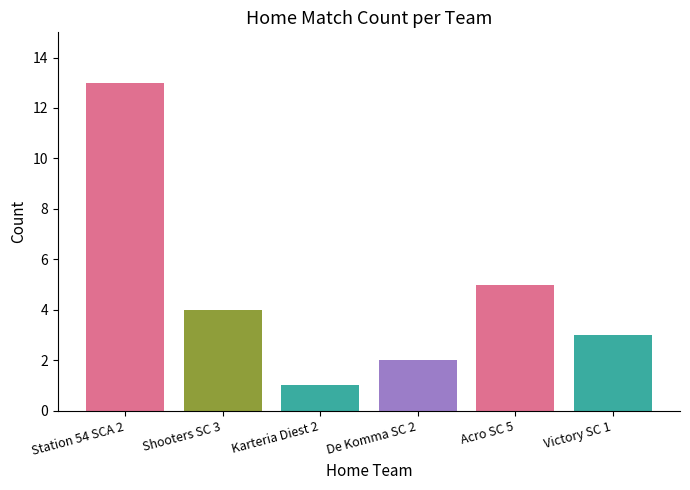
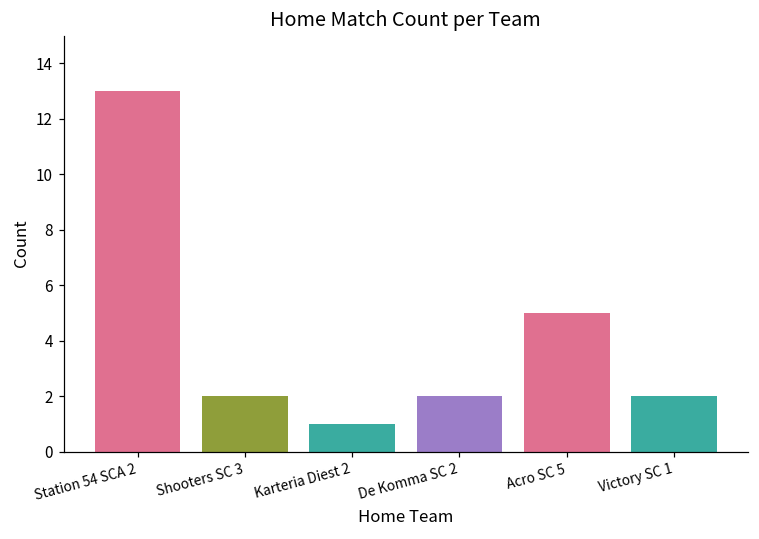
Shooters SC 3: 4 -> 2
Victory SC 1: 3 -> 2
